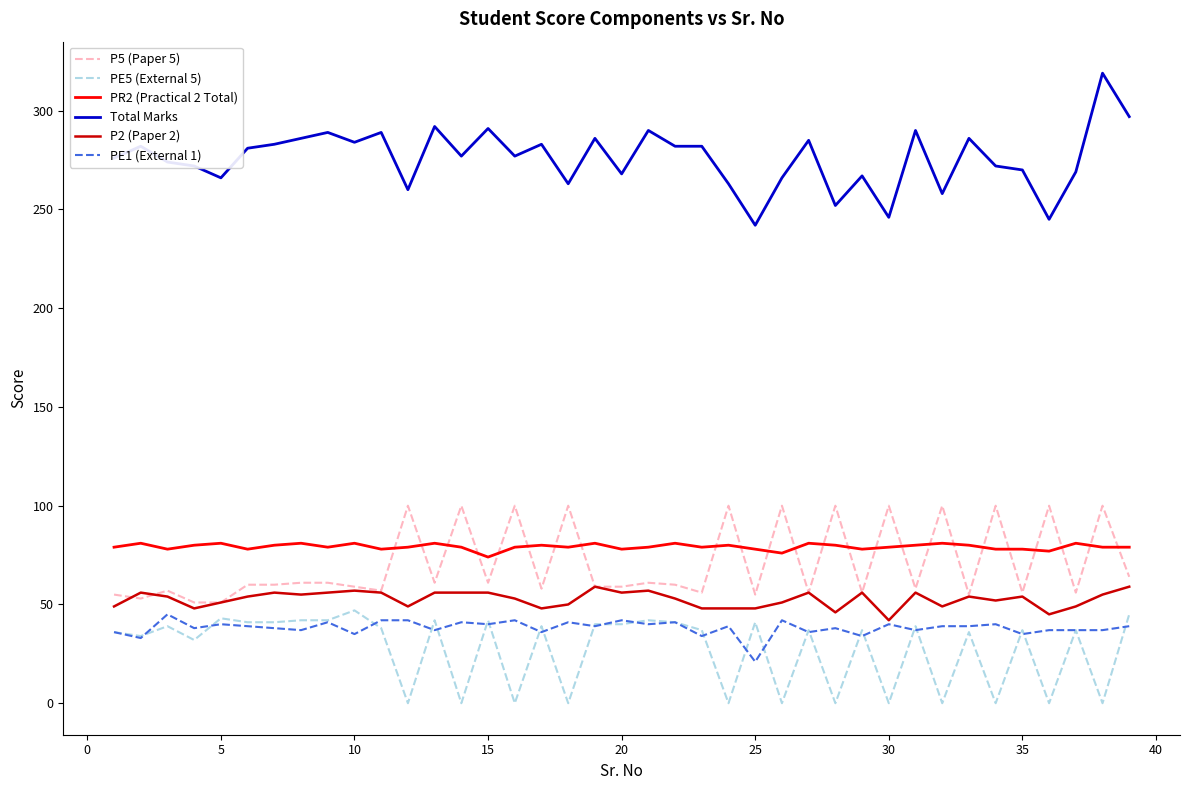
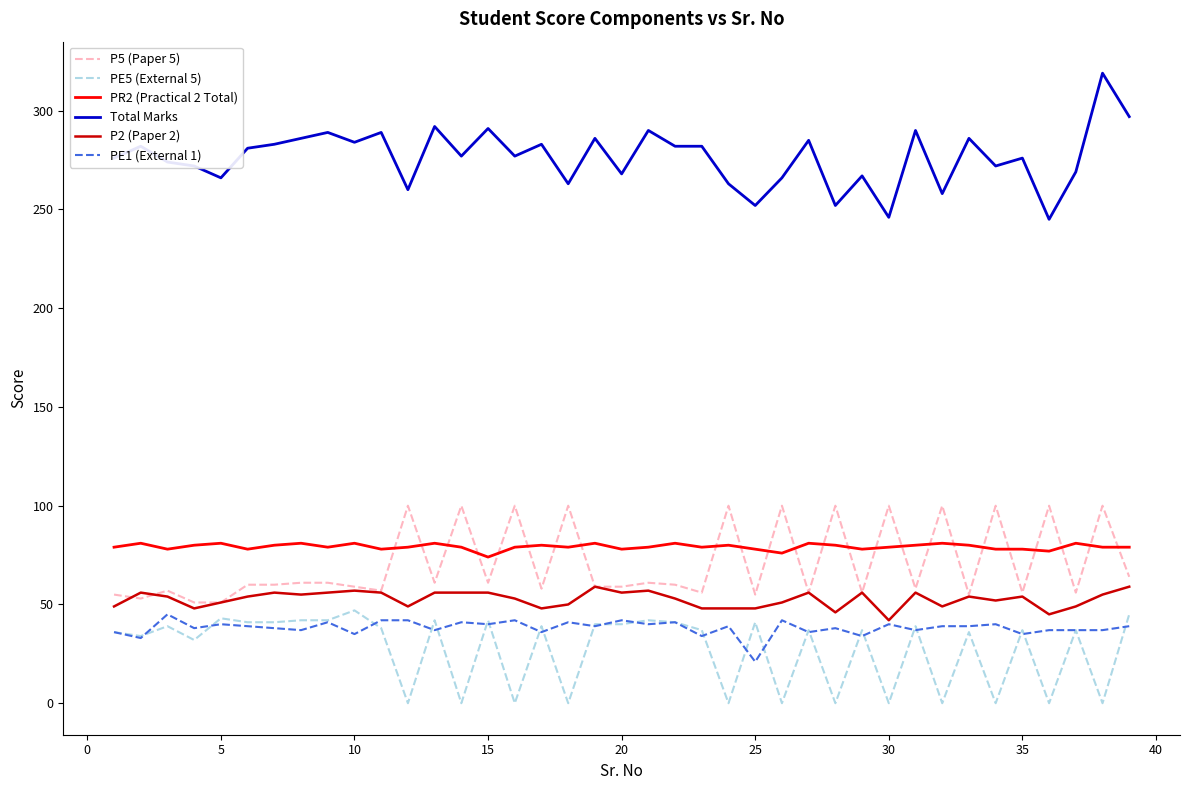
Total Marks, 25: 242 -> 252
Total Marks, 35: 270 -> 276
